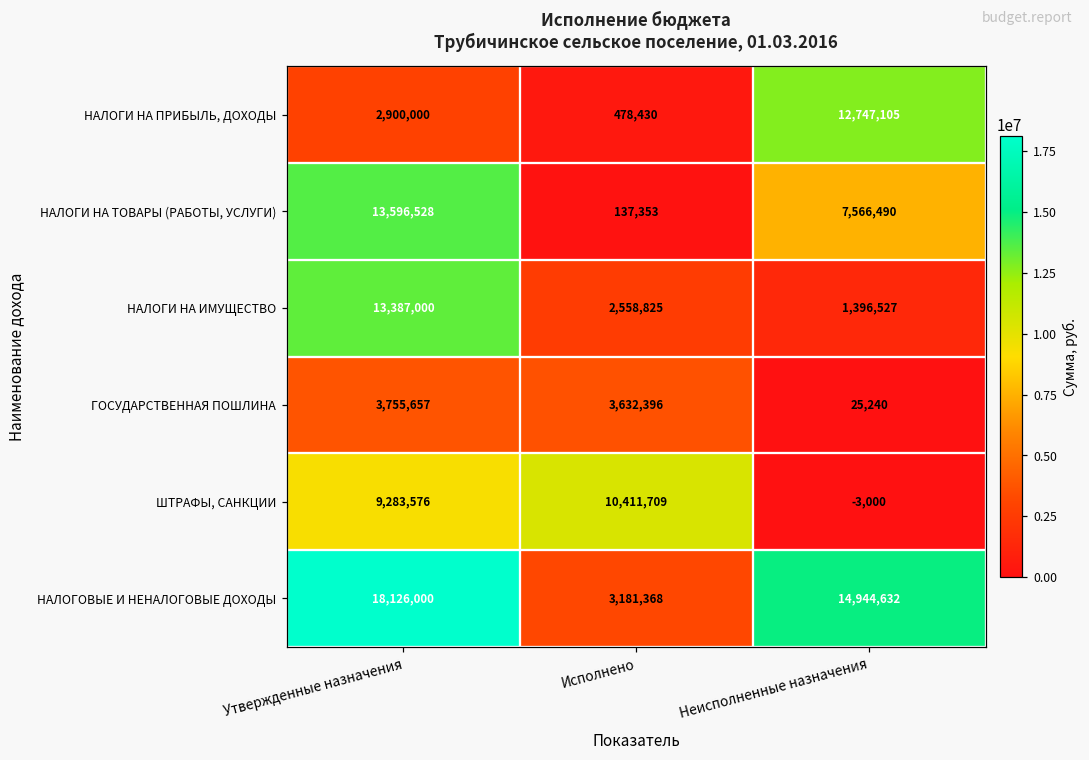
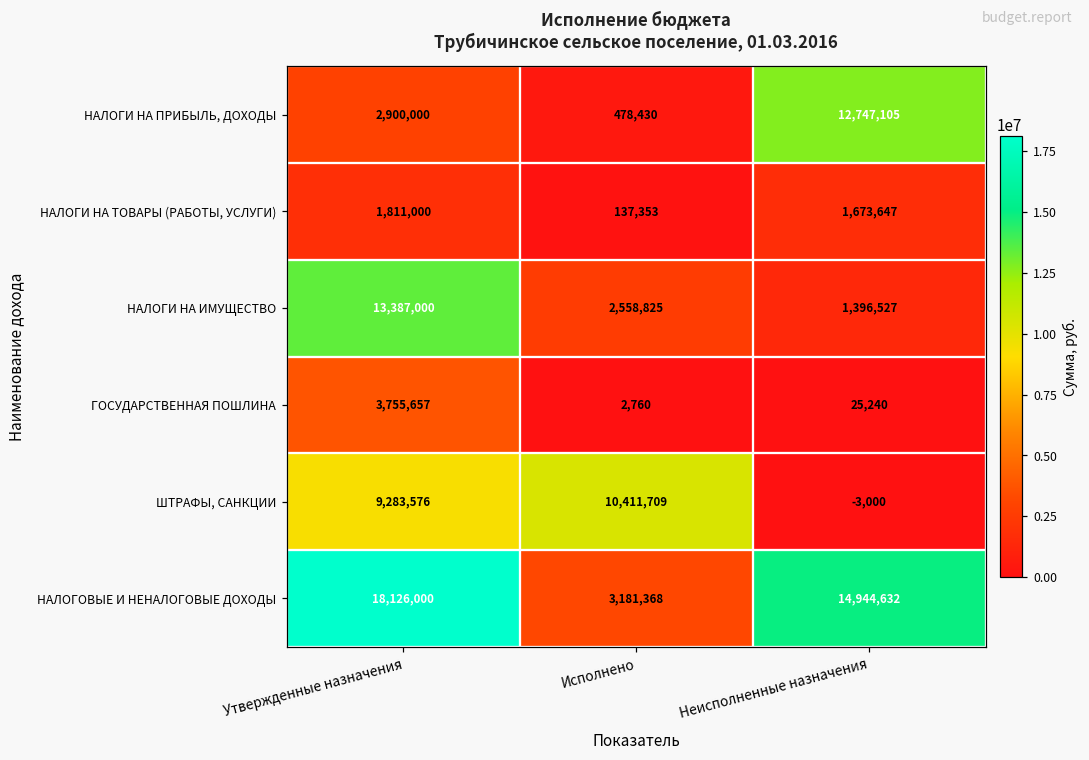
НАЛОГИ НА ТОВАРЫ (РАБОТЫ, УСЛУГИ), Утвержденные назначения: 13,596,528 -> 1,811,000
НАЛОГИ НА ТОВАРЫ (РАБОТЫ, УСЛУГИ), Неисполненные назначения: 7,566,490 -> 1,673,647
ГОСУДАРСТВЕННАЯ ПОШЛИНА, Исполнено: 3,632,396 -> 2,760
